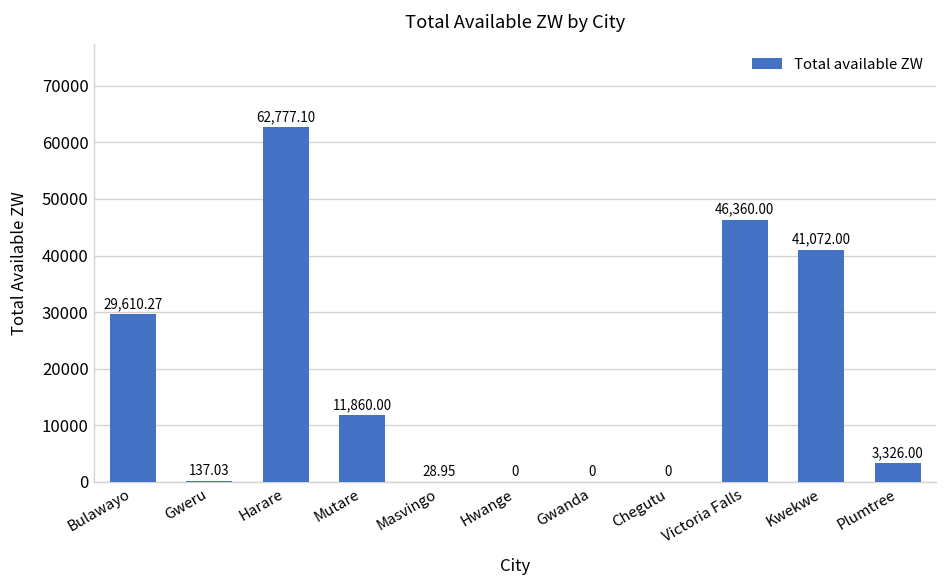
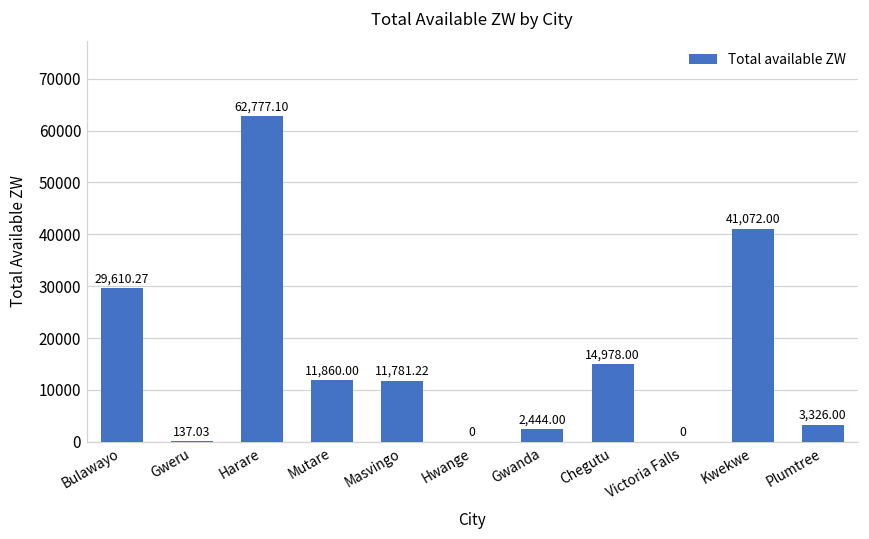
Masvingo: 28.95 -> 11,781.22
Gwanda: 0 -> 2,444.00
Chegutu: 0 -> 14,978.00
Victoria Falls: 46,360.00 -> 0
